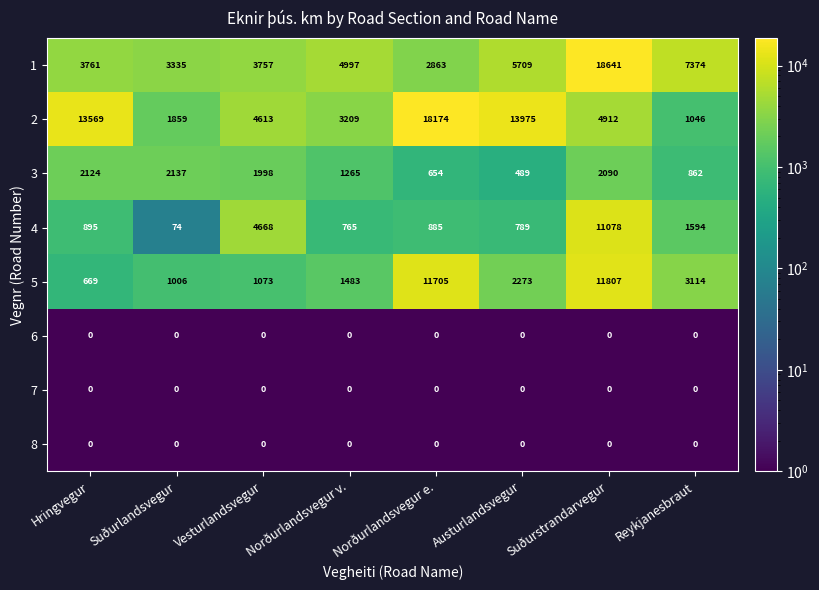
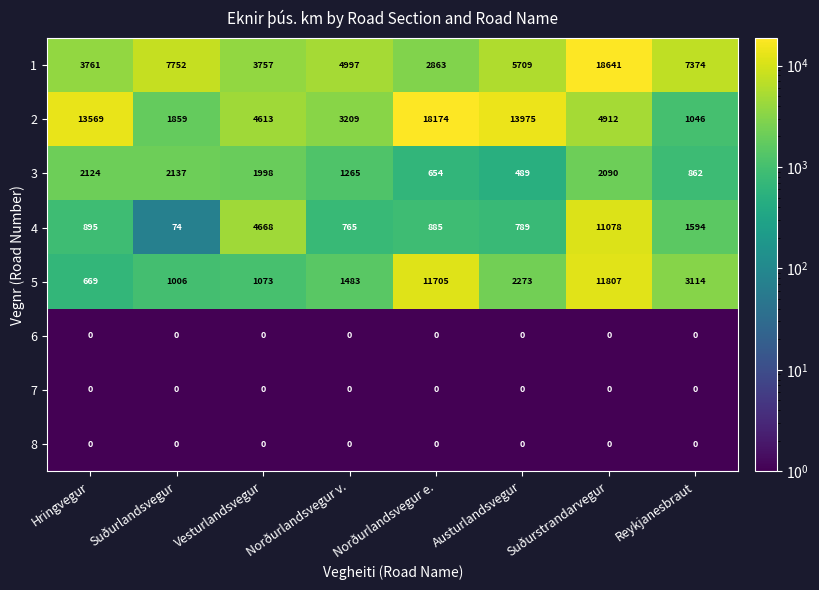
1, Suðurlandsvegur: 3335 -> 7752
